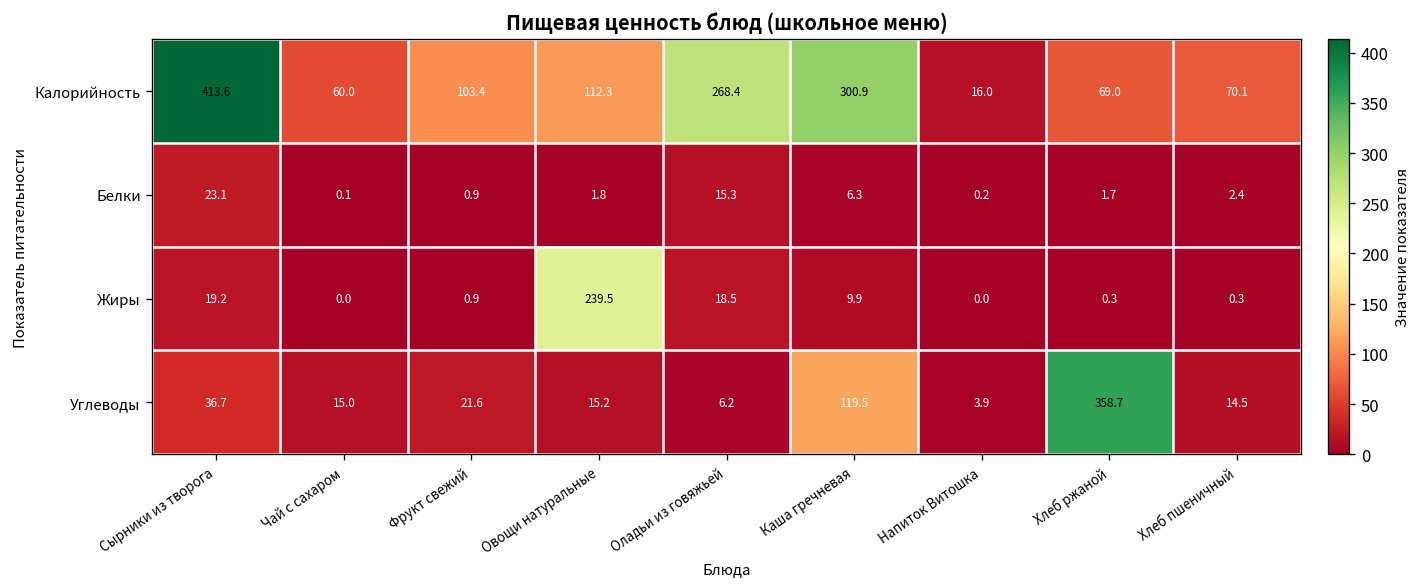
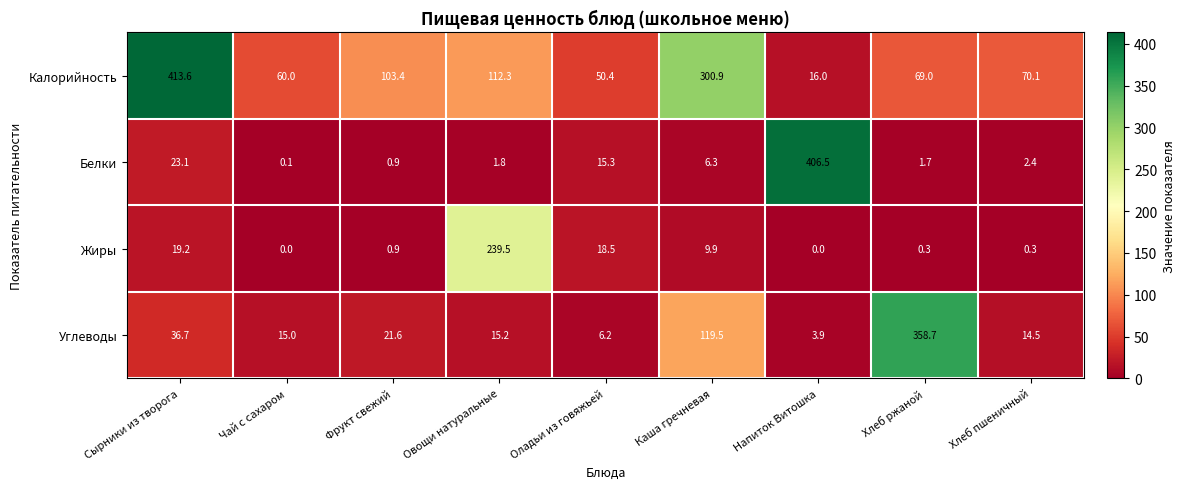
Калорийность, Оладьи из говяжьей: 268.4 -> 50.4
Белки, Напиток Витошка: 0.2 -> 406.5
